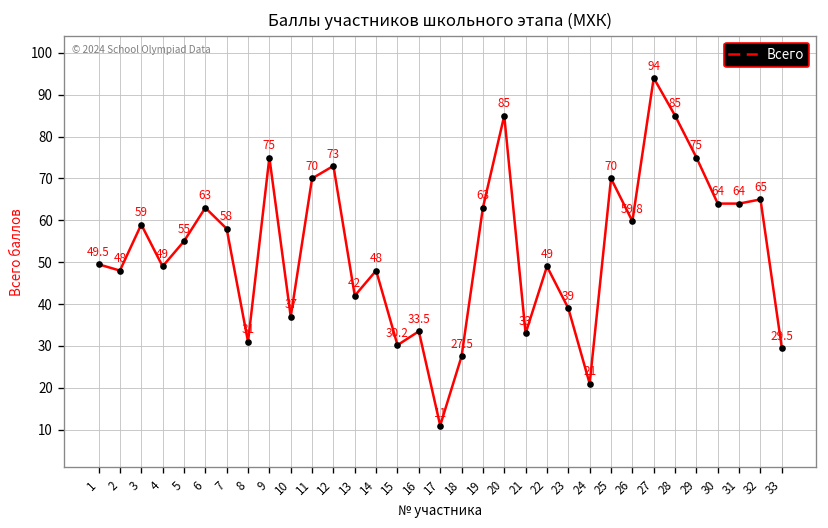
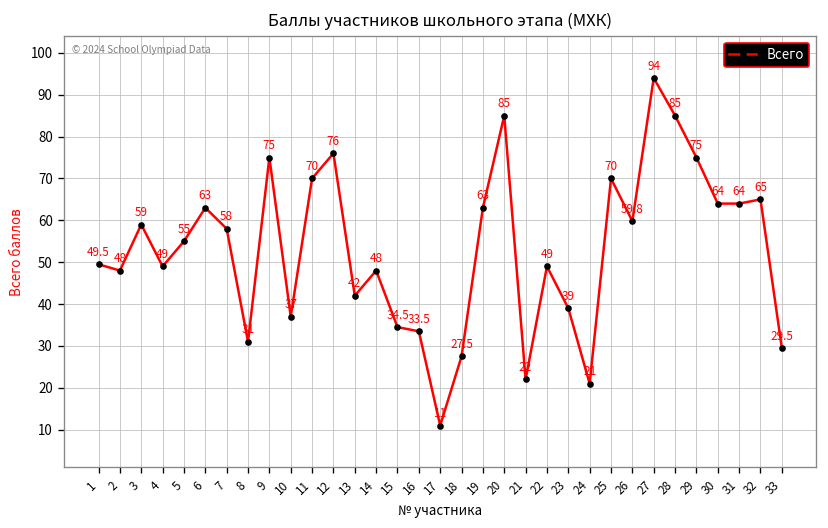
12: 73 -> 76
15: 30.2 -> 34.5
21: 33 -> 22
